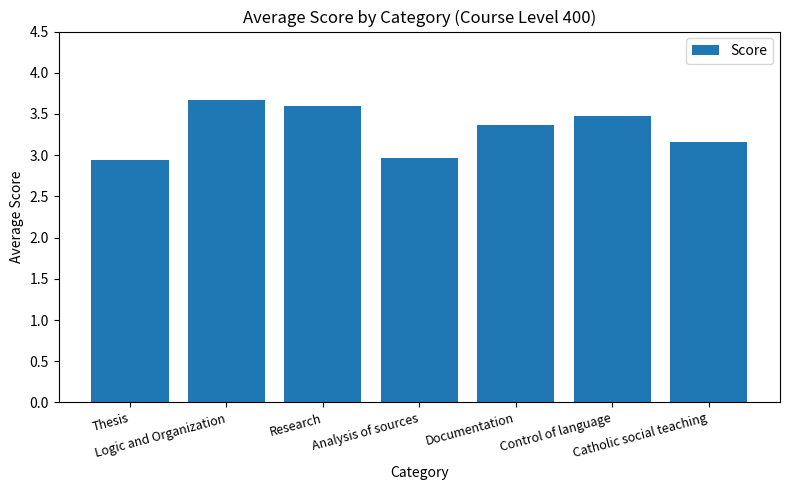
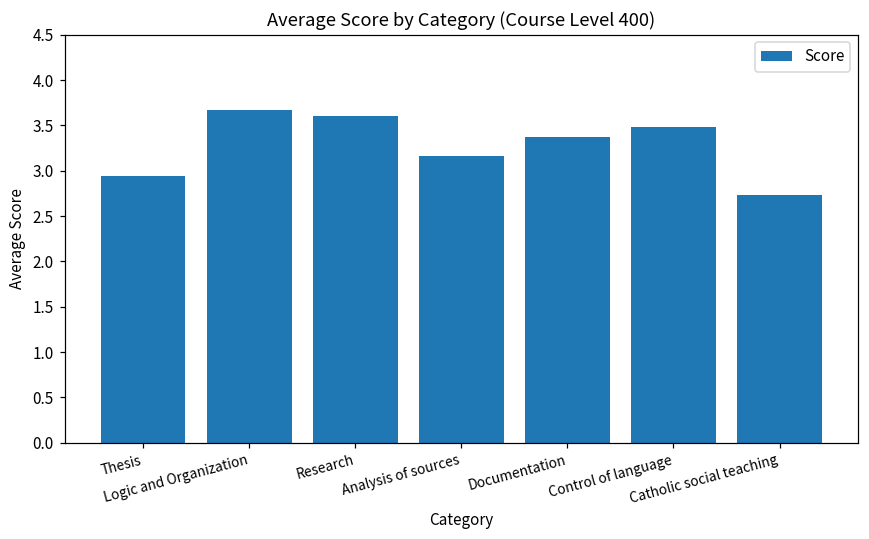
Analysis of sources: 3.0 -> 3.2
Catholic social teaching: 3.2 -> 2.7
